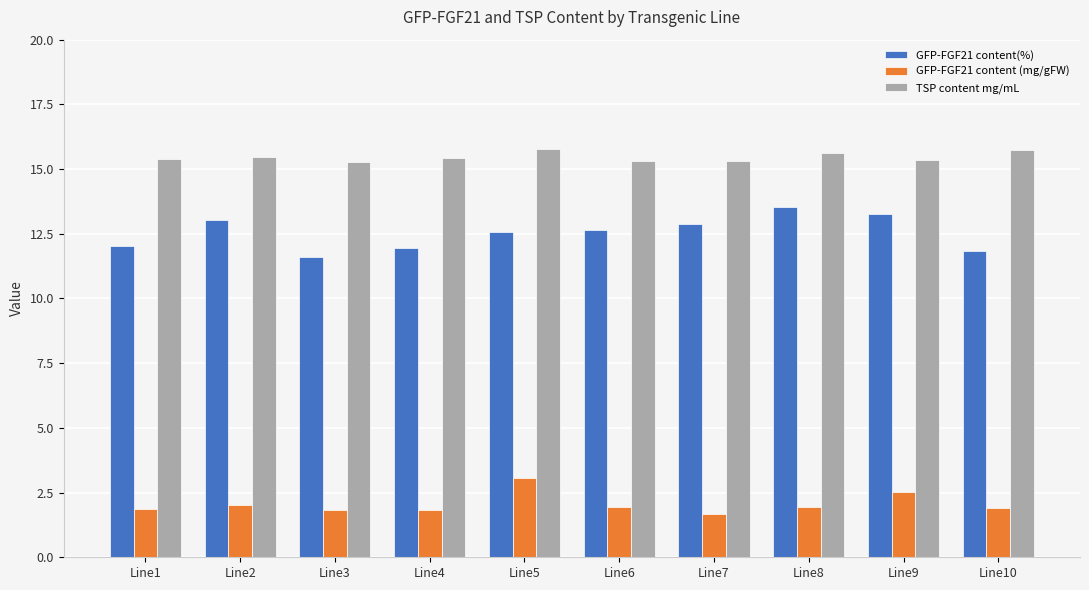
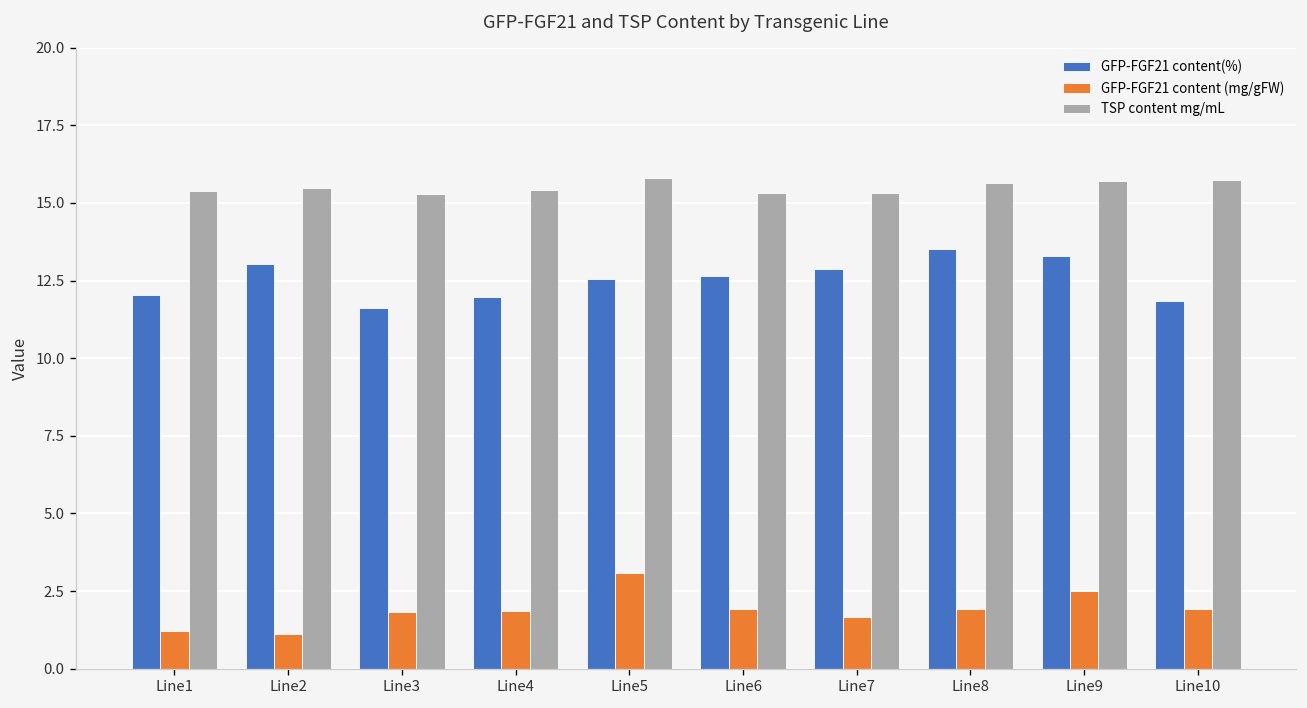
GFP-FGF21 content (mg/gFW), Line1: 1.8 -> 1.2
GFP-FGF21 content (mg/gFW), Line2: 2.0 -> 1.1
TSP content mg/mL, Line9: 15.4 -> 15.7
